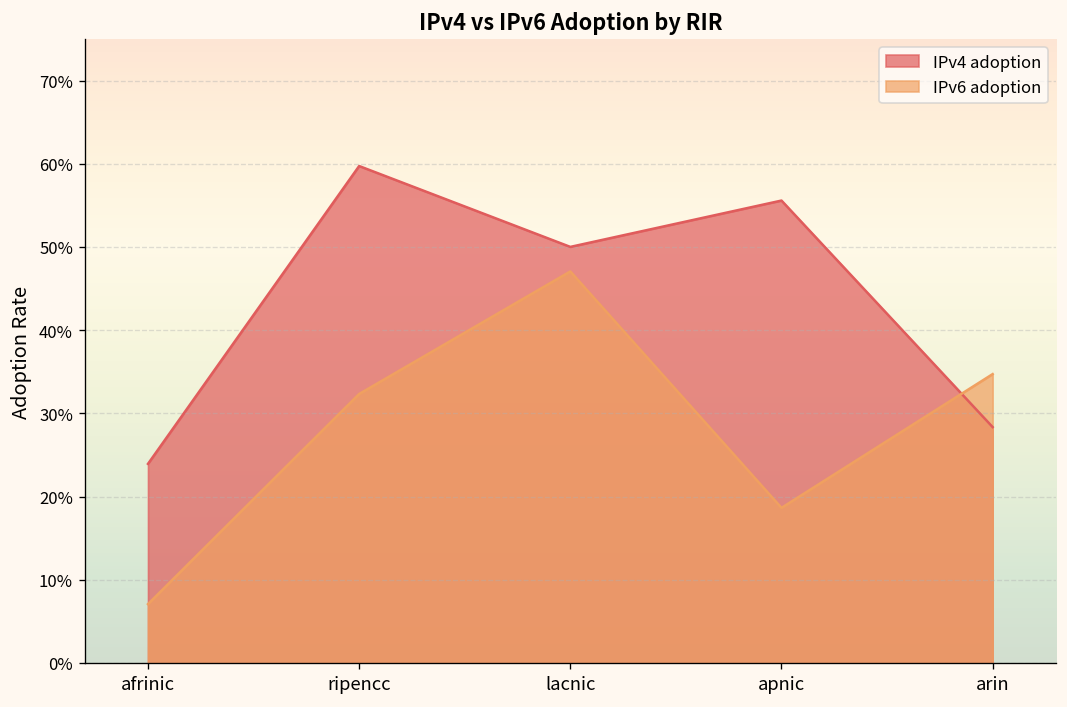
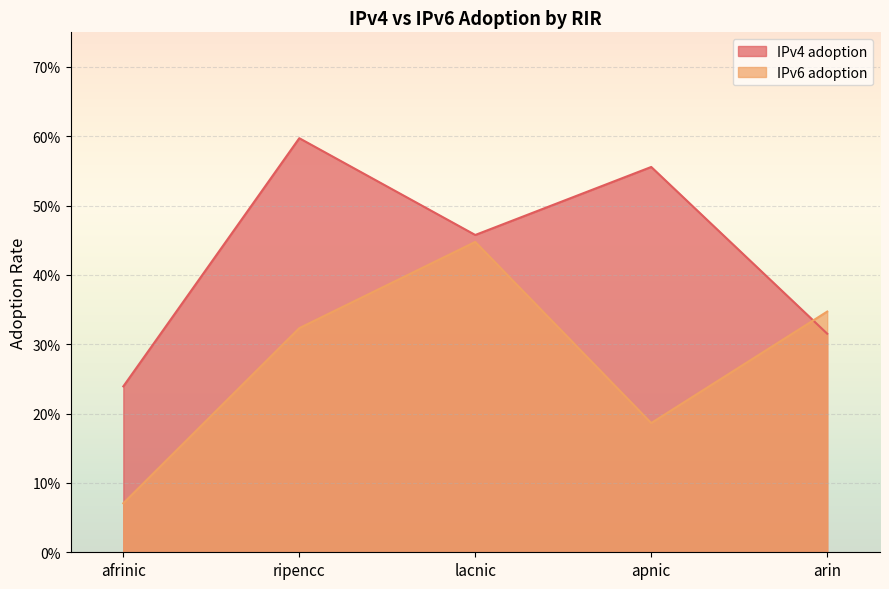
IPv4 adoption, lacnic: 50% -> 46%
IPv6 adoption, lacnic: 47% -> 45%
IPv4 adoption, arin: 28% -> 32%
